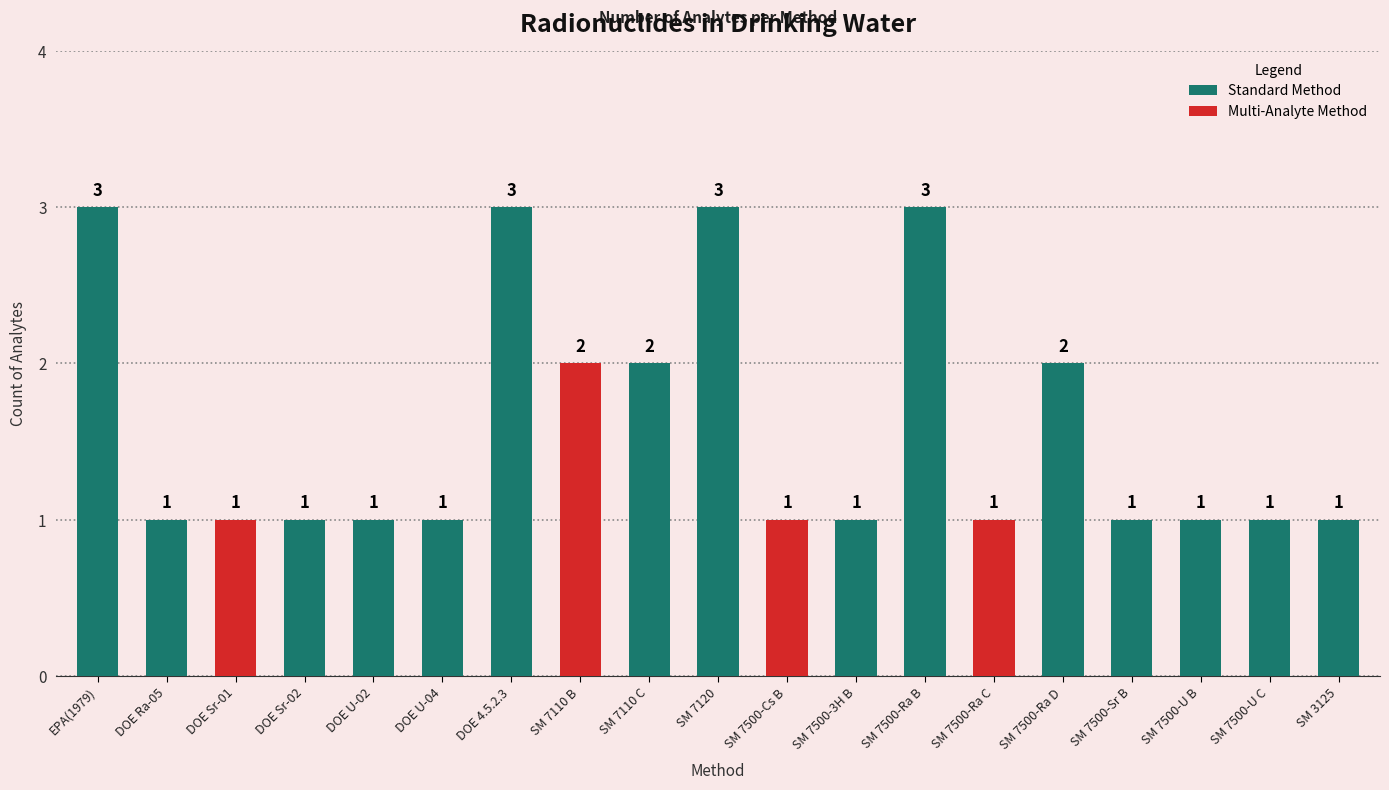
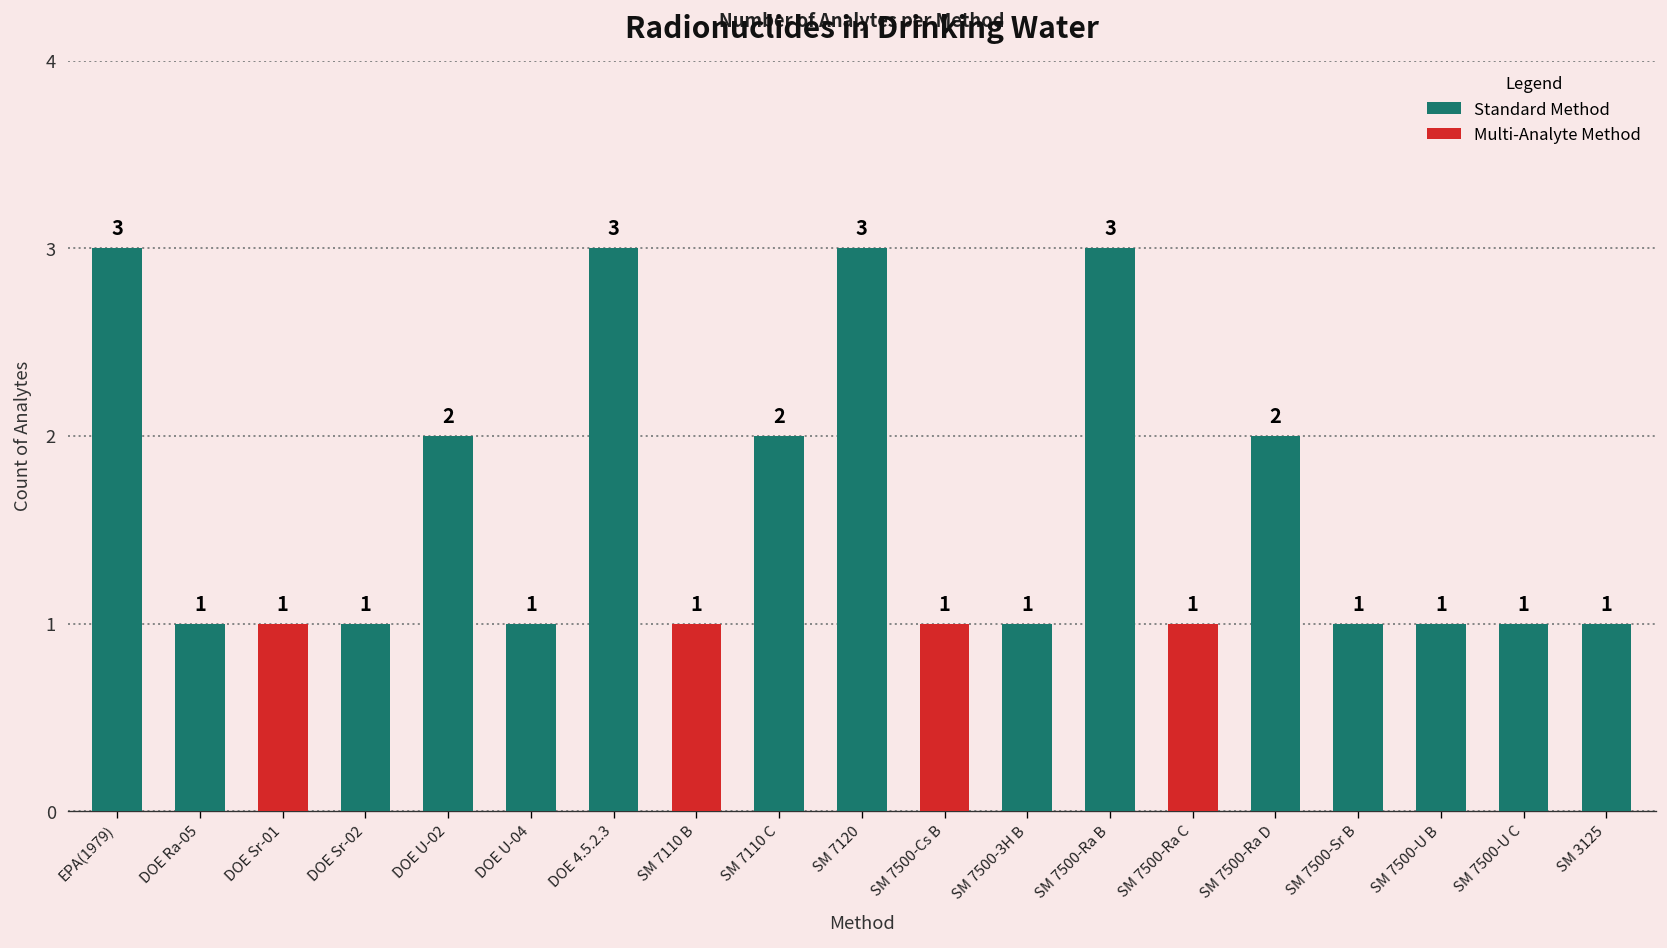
Standard Method, DOE U-02: 1 -> 2
Multi-Analyte Method, SM 7110 B: 2 -> 1
